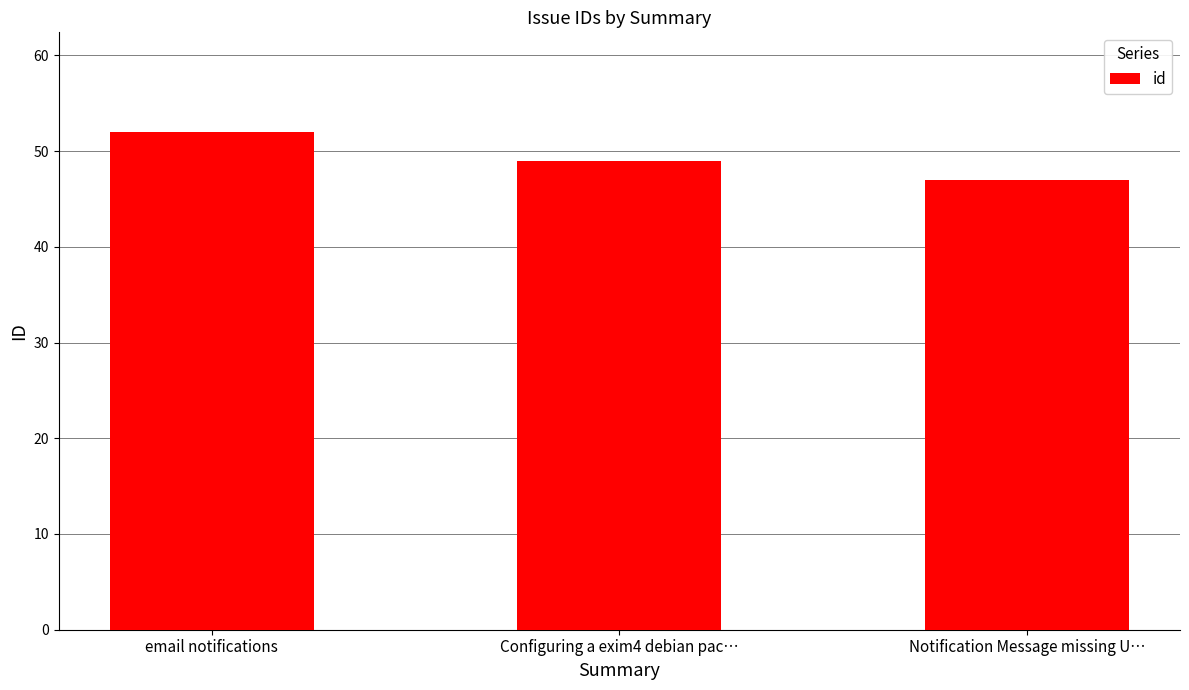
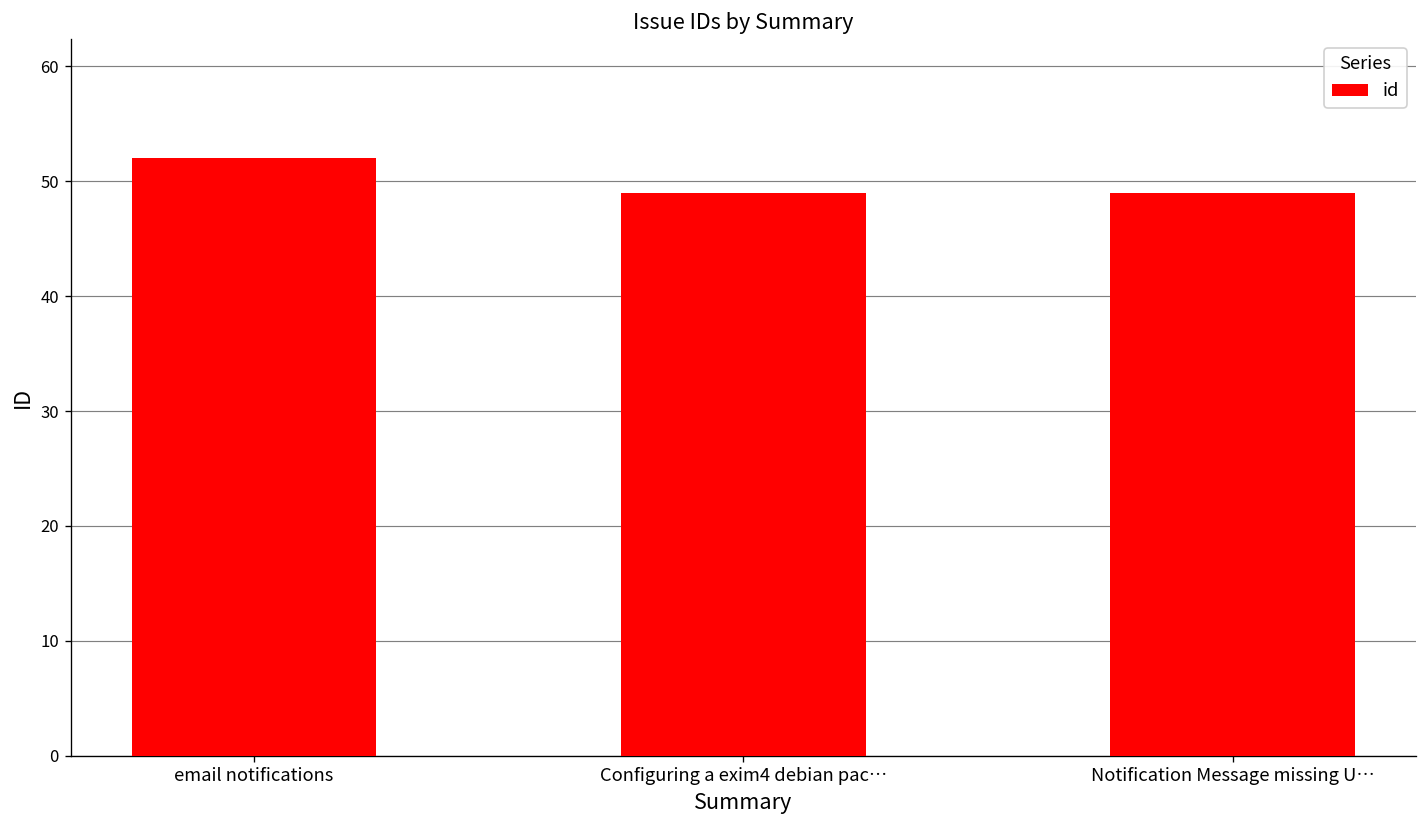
Notification Message missing U…: 47 -> 49
